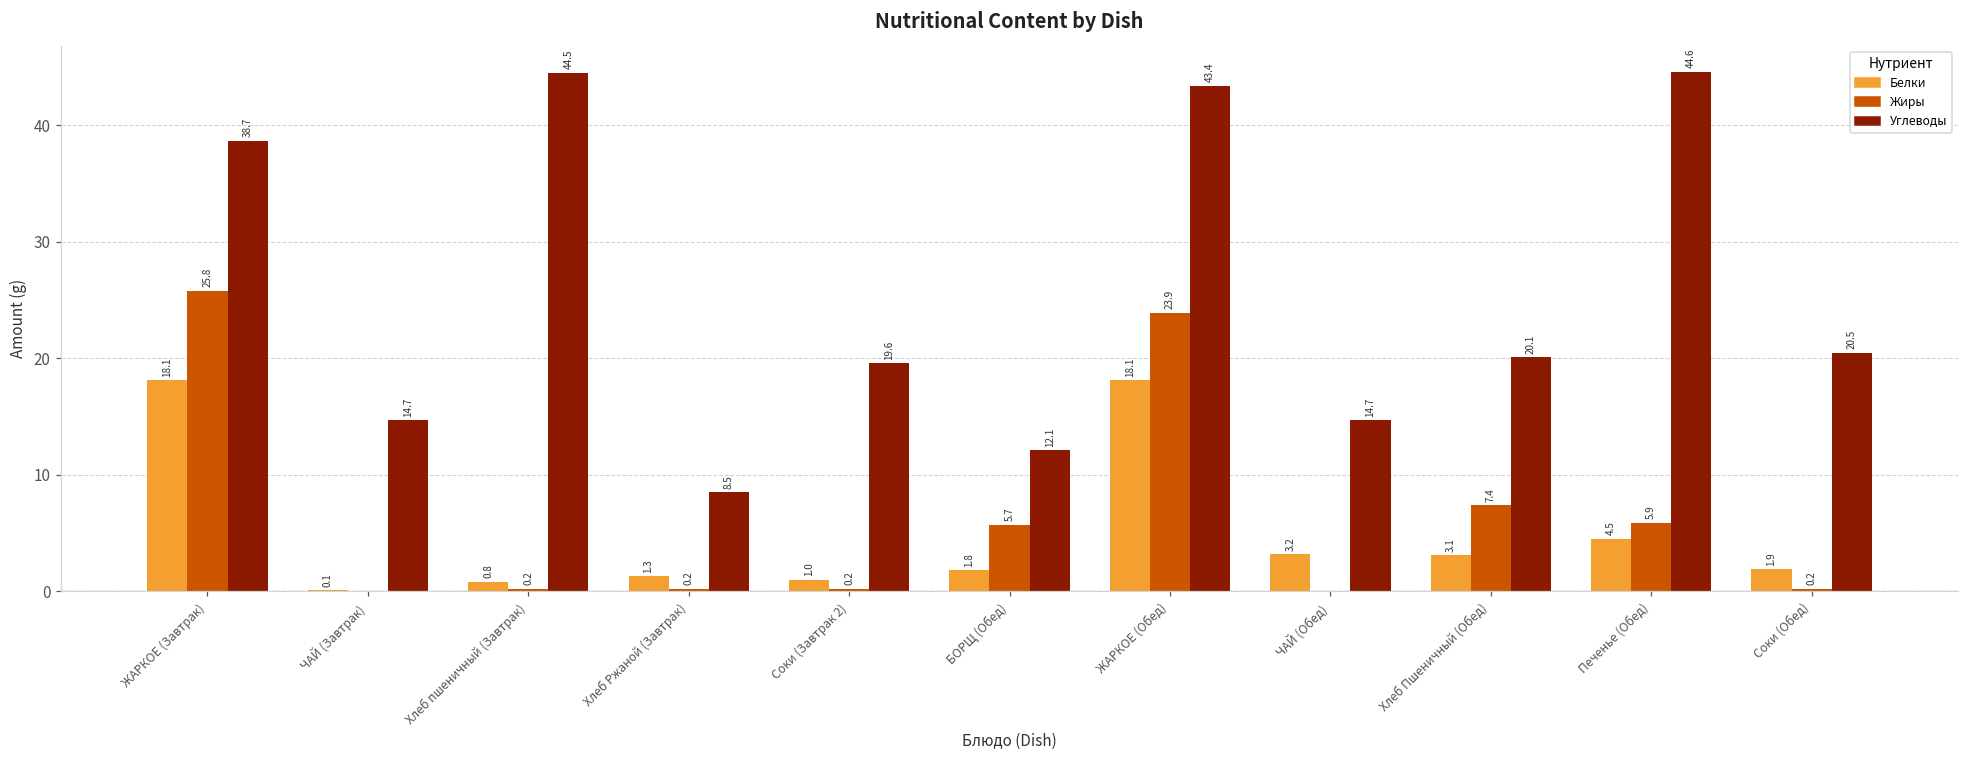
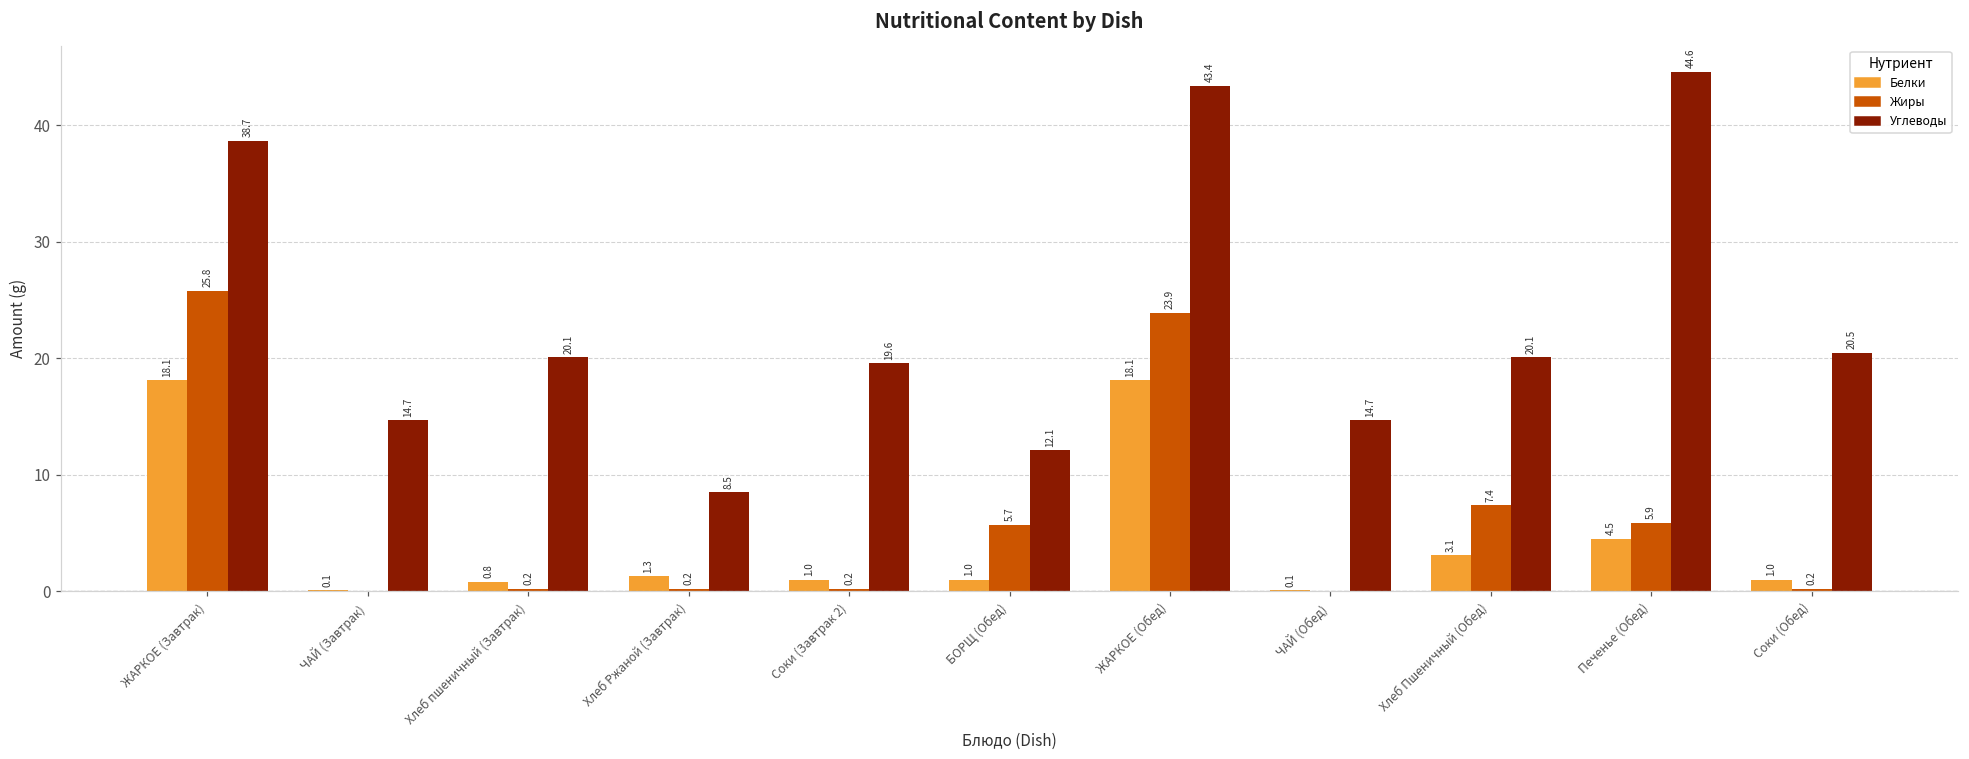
Углеводы, Хлеб пшеничный (Завтрак): 44.5 -> 20.1
Белки, БОРЩ (Обед): 1.8 -> 1.0
Белки, ЧАЙ (Обед): 3.2 -> 0.1
Белки, Соки (Обед): 1.9 -> 1.0
